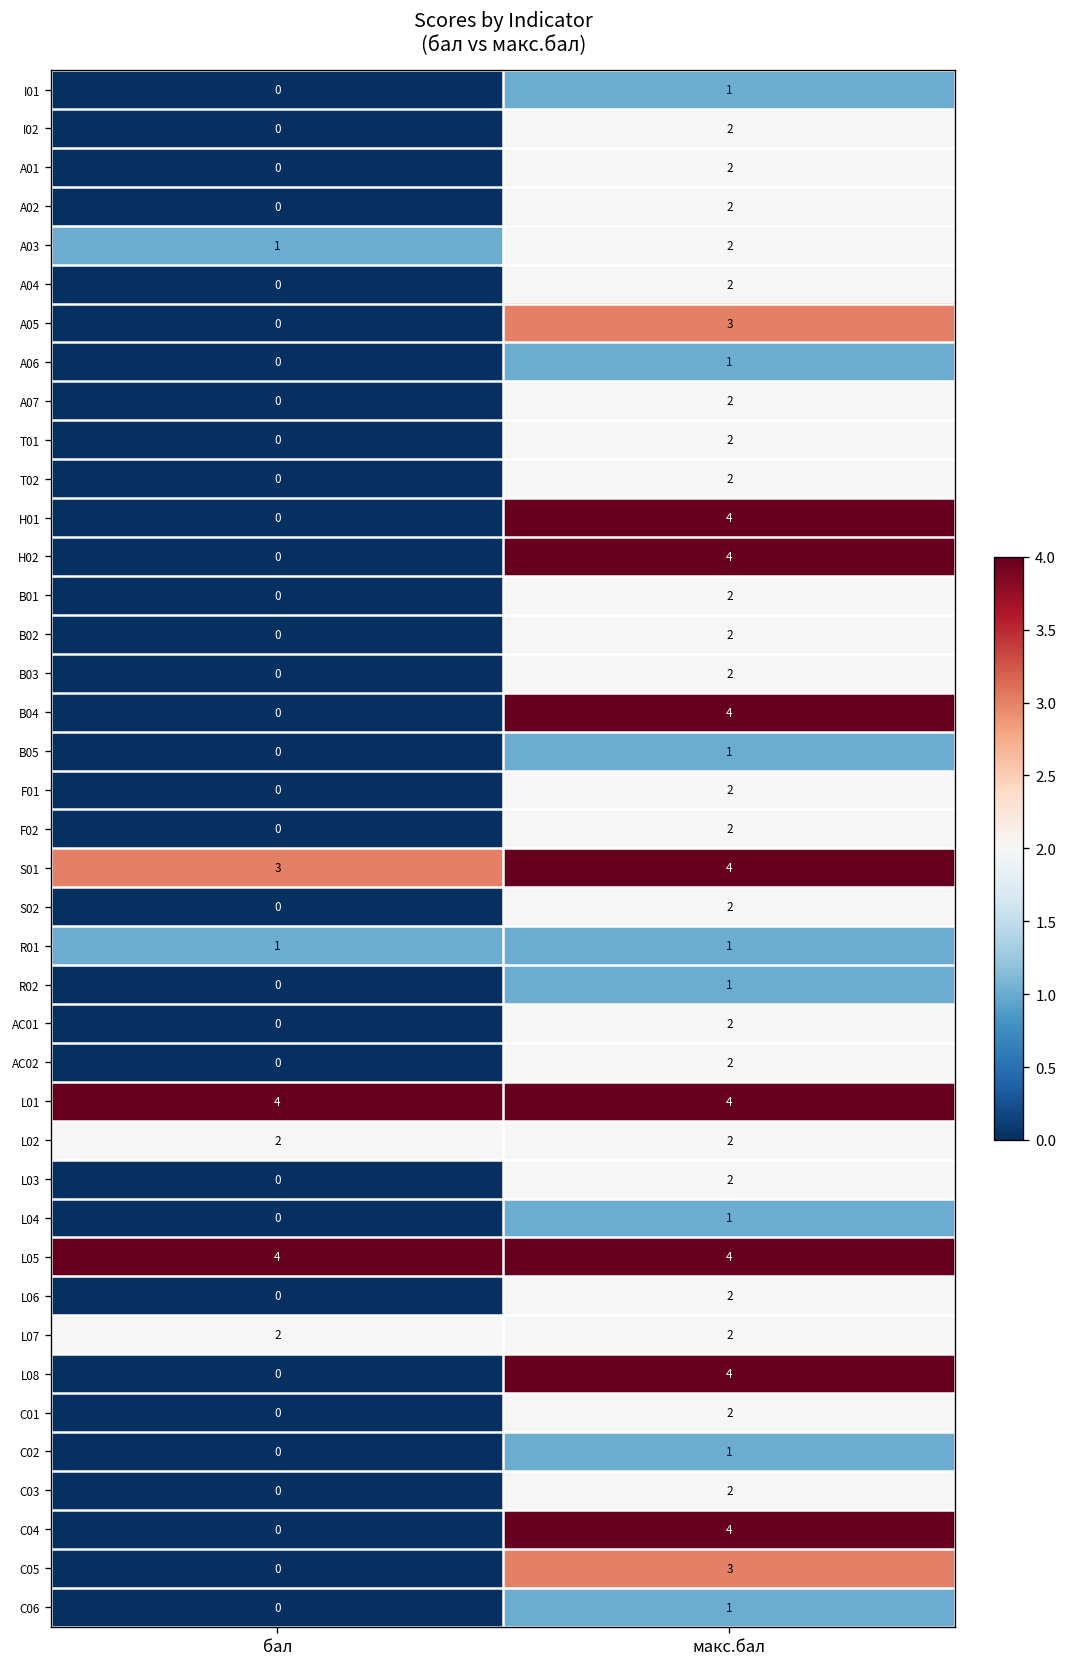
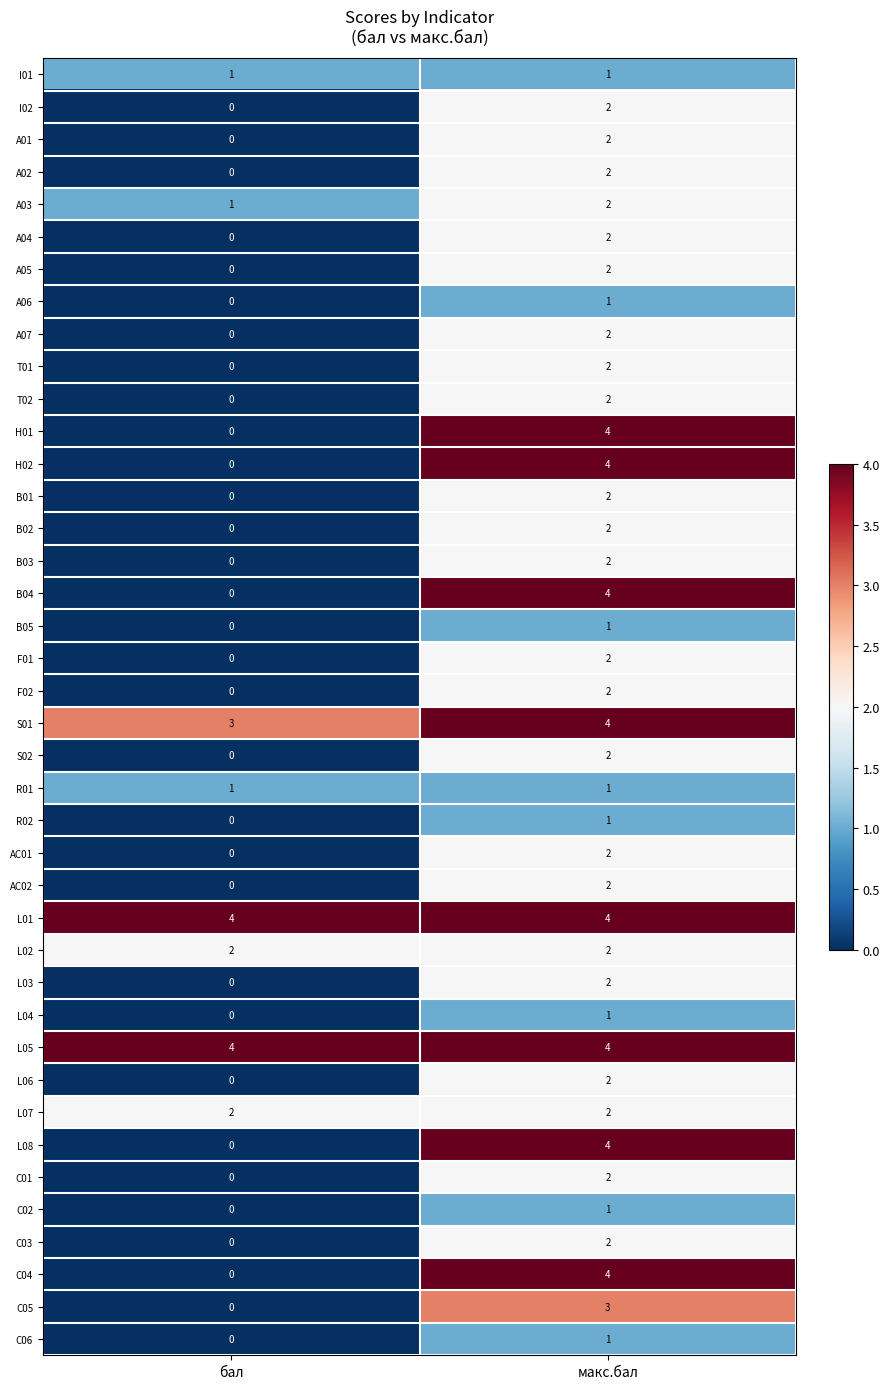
I01, бал: 0 -> 1
A05, макс.бал: 3 -> 2
